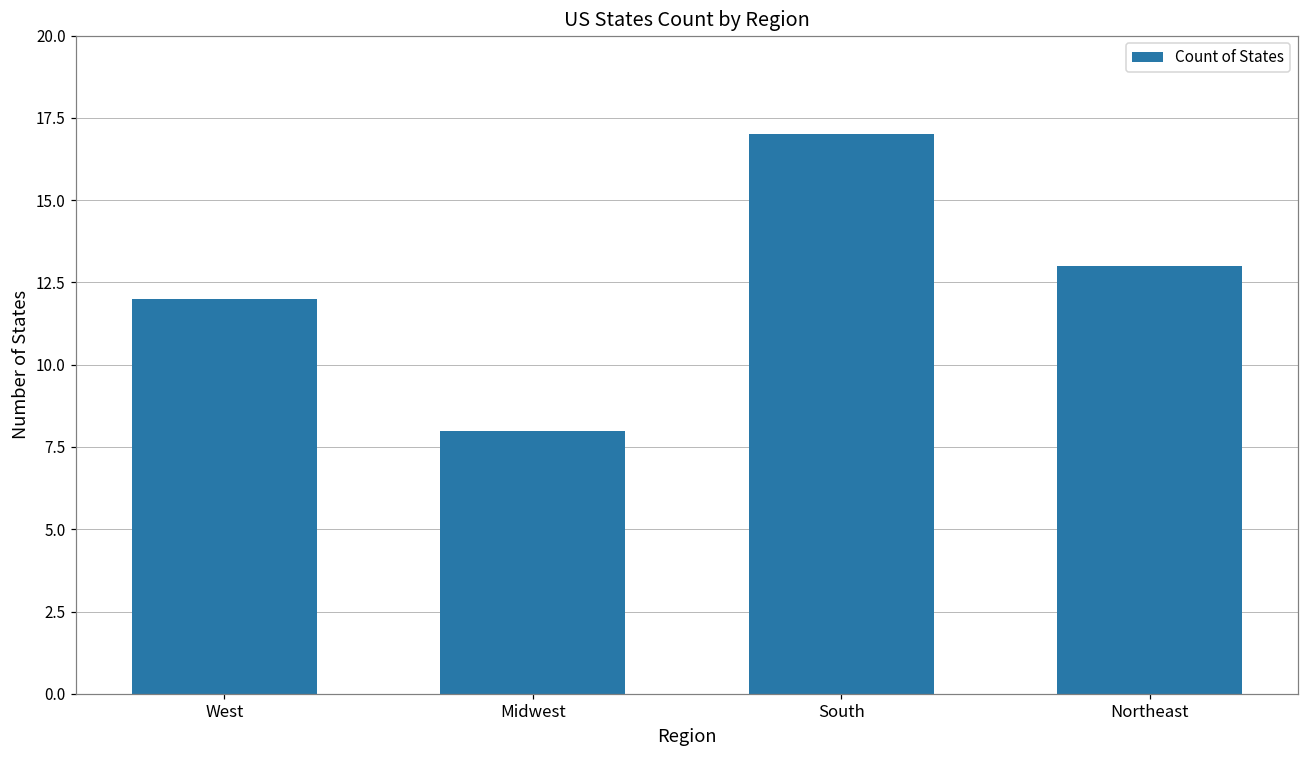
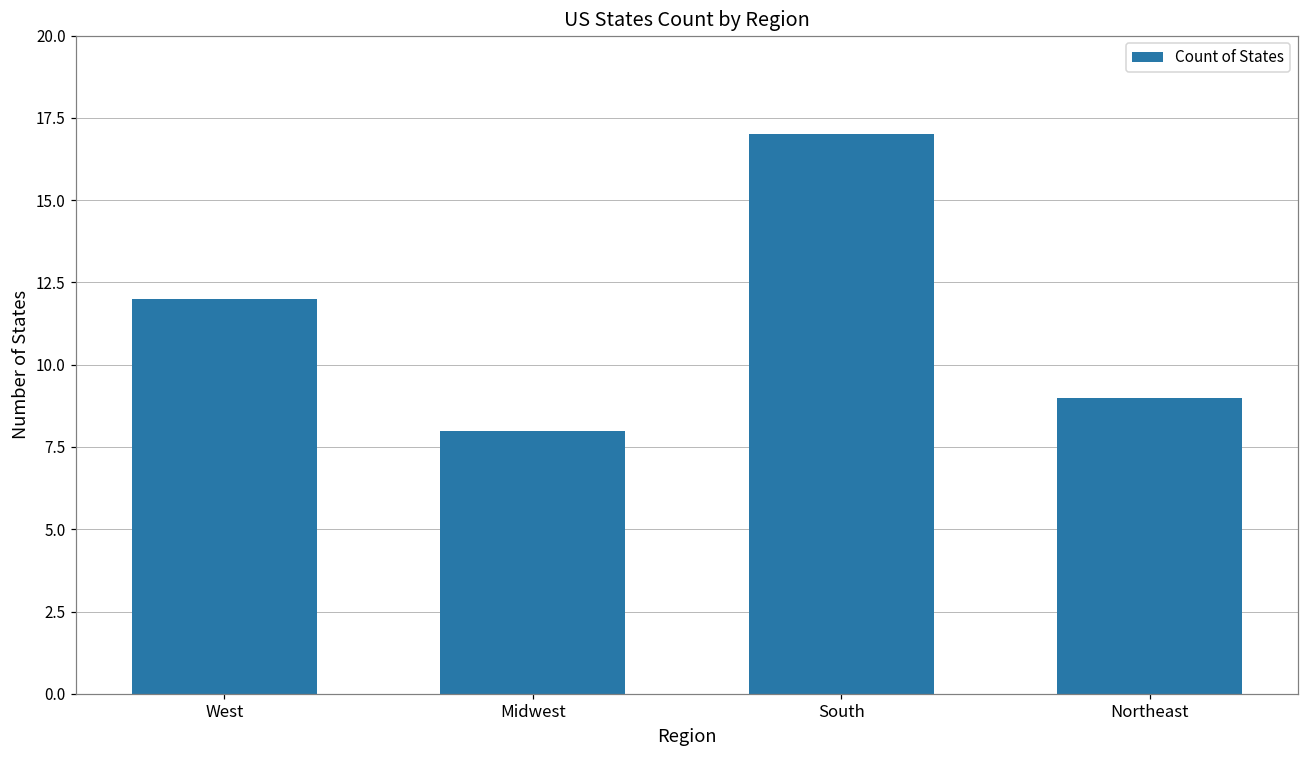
Northeast: 13 -> 9
